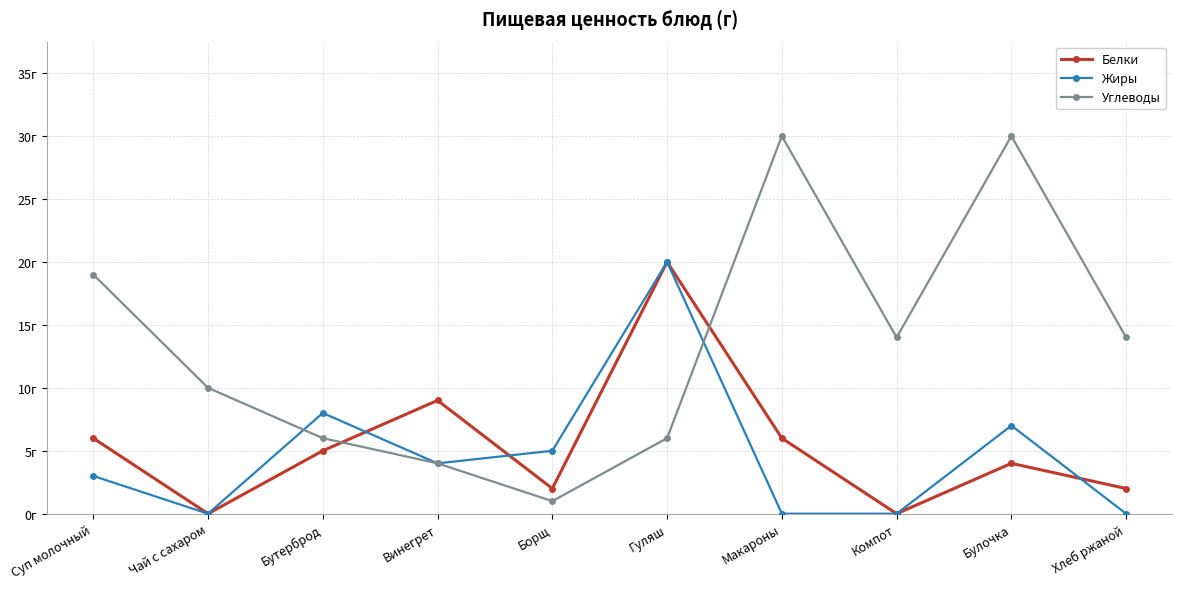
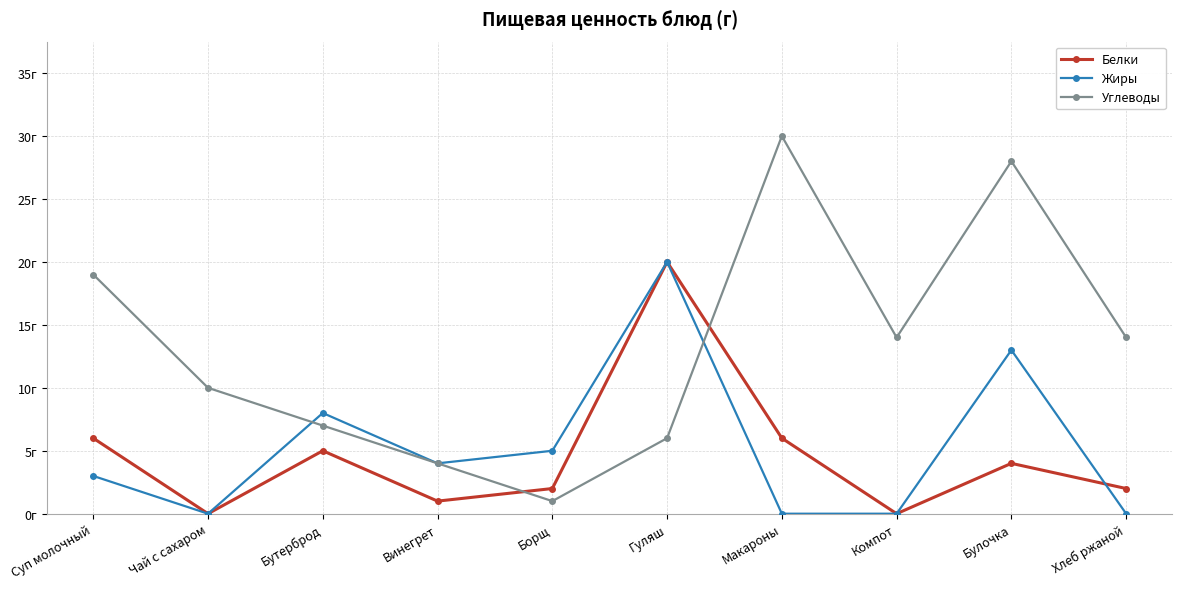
Углеводы, Бутерброд: 6г -> 7г
Белки, Винегрет: 9г -> 1г
Жиры, Булочка: 7г -> 13г
Углеводы, Булочка: 30г -> 28г
